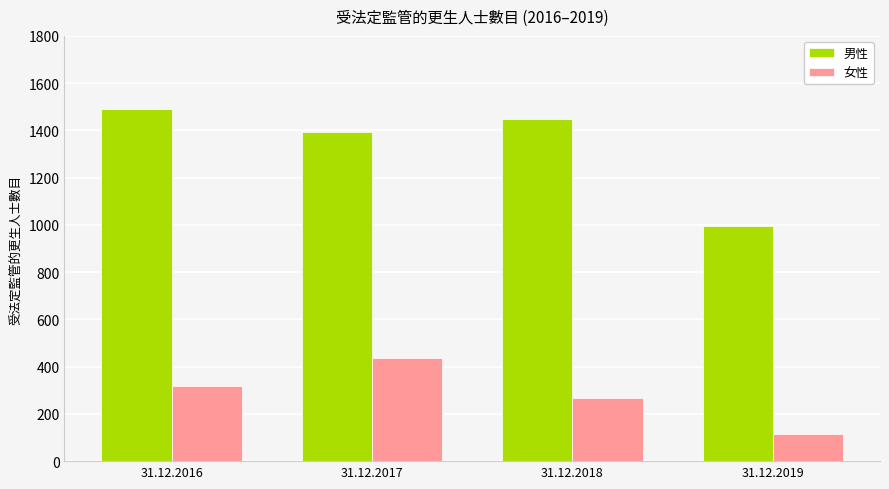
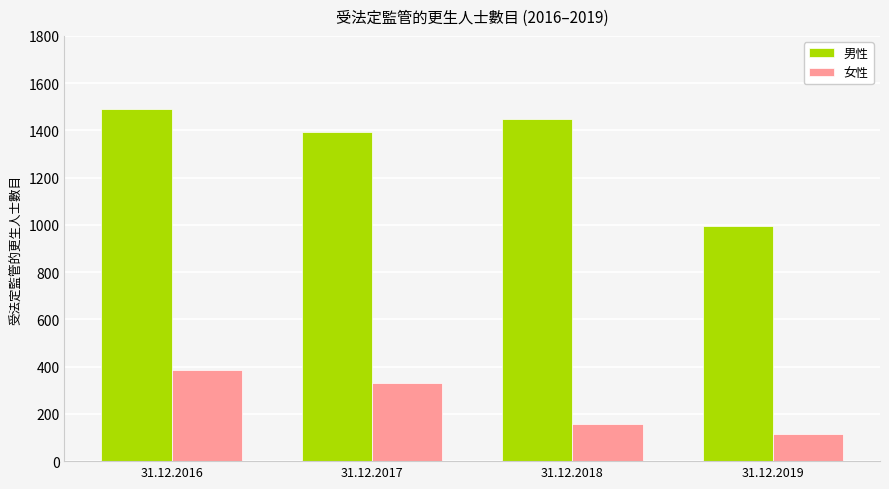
女性, 31.12.2016: 320 -> 390
女性, 31.12.2017: 440 -> 330
女性, 31.12.2018: 270 -> 160
